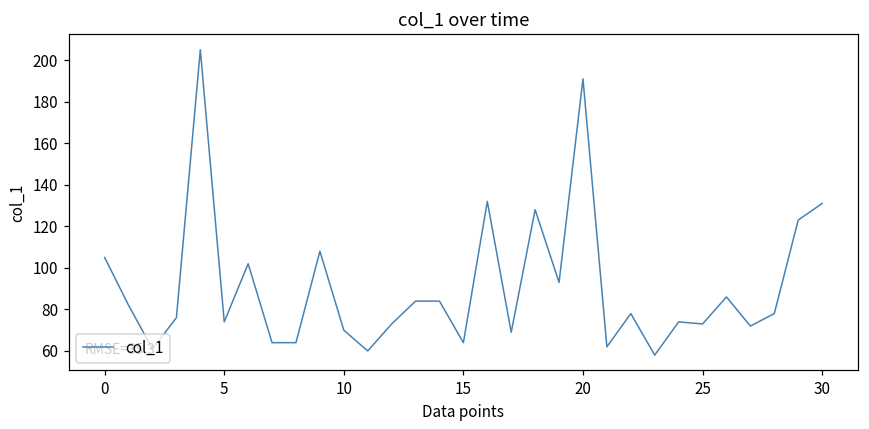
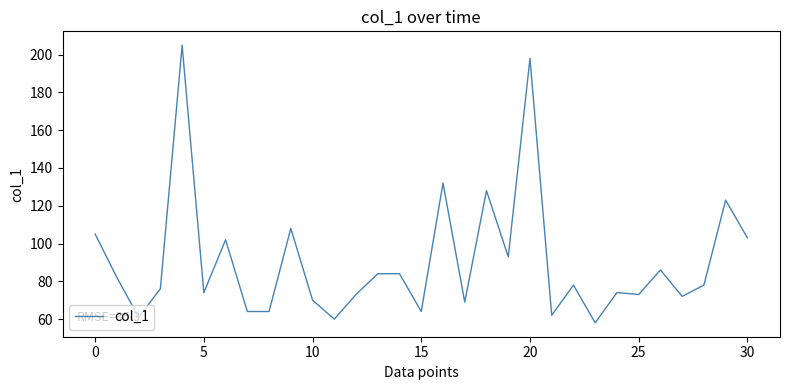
20: 191 -> 198
30: 131 -> 103
